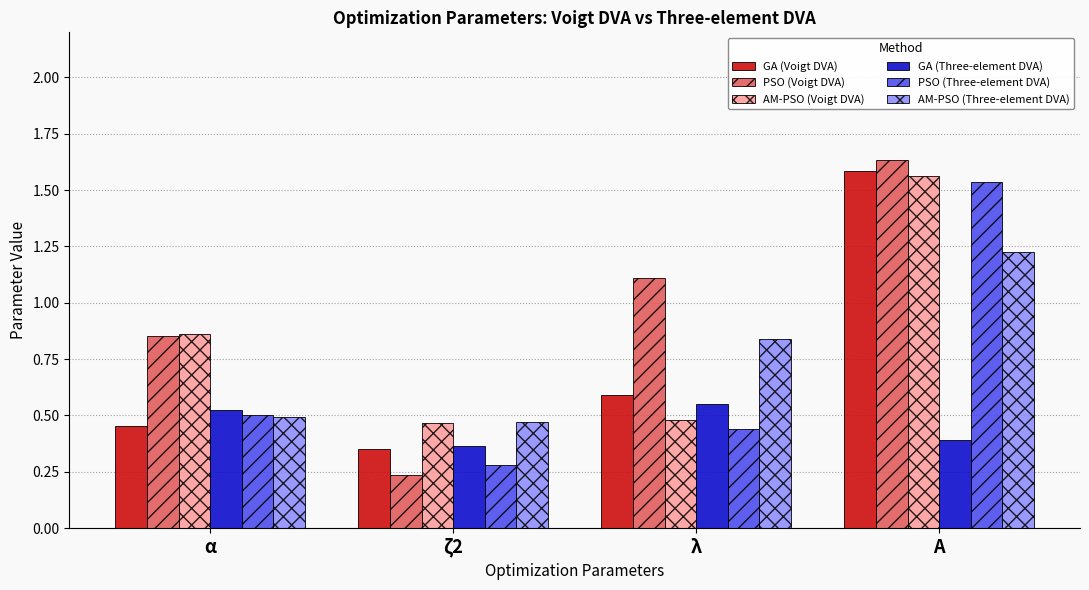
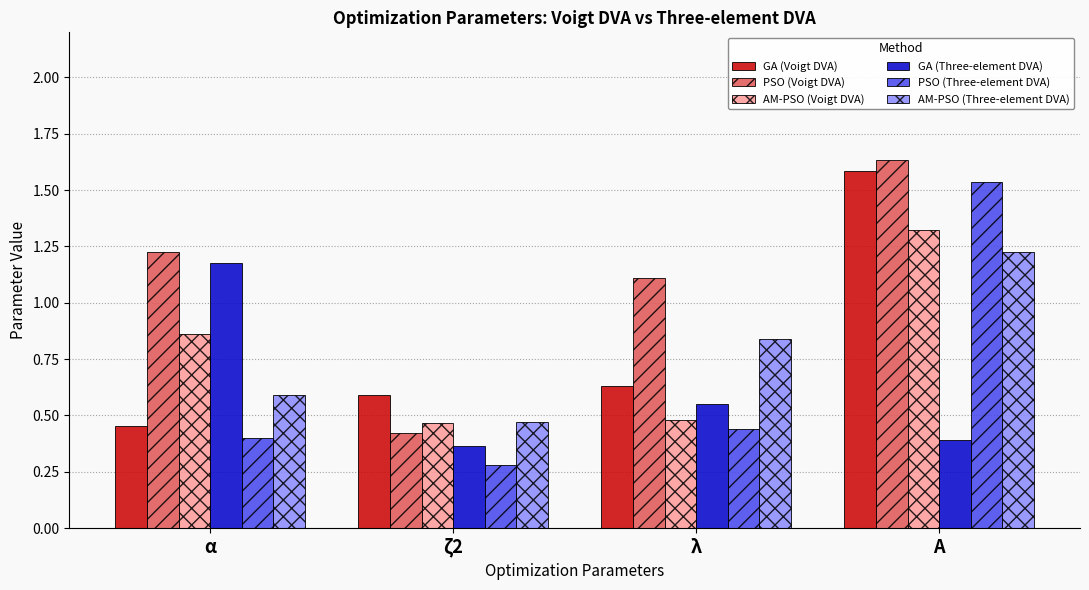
PSO (Voigt DVA), α: 0.85 -> 1.22
GA (Three-element DVA), α: 0.52 -> 1.18
PSO (Three-element DVA), α: 0.50 -> 0.40
AM-PSO (Three-element DVA), α: 0.49 -> 0.59
GA (Voigt DVA), ζ2: 0.35 -> 0.59
PSO (Voigt DVA), ζ2: 0.24 -> 0.42
GA (Voigt DVA), λ: 0.59 -> 0.63
AM-PSO (Voigt DVA), A: 1.56 -> 1.32
